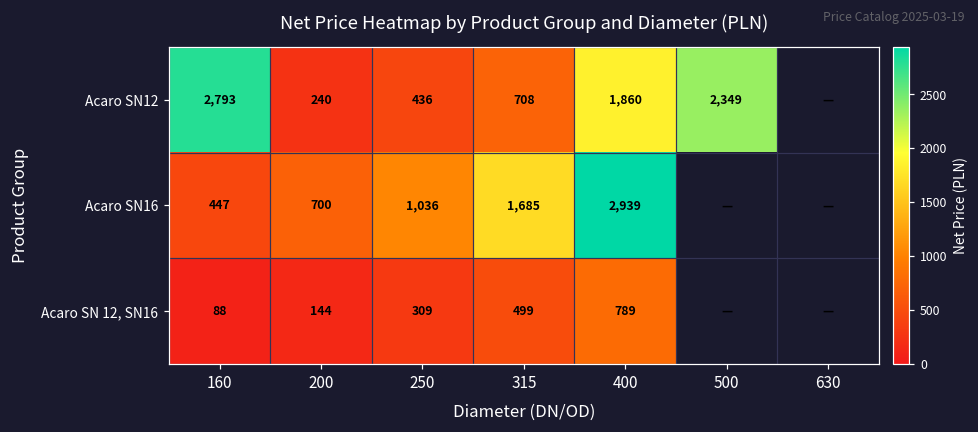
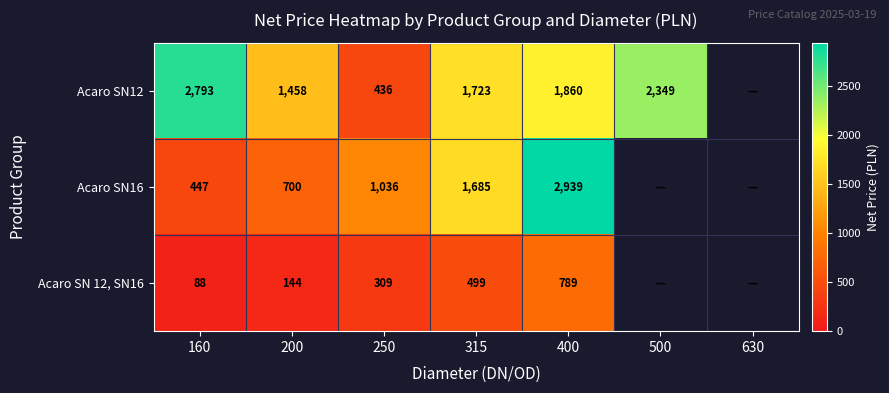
Acaro SN12, 200: 240 -> 1,458
Acaro SN12, 315: 708 -> 1,723
